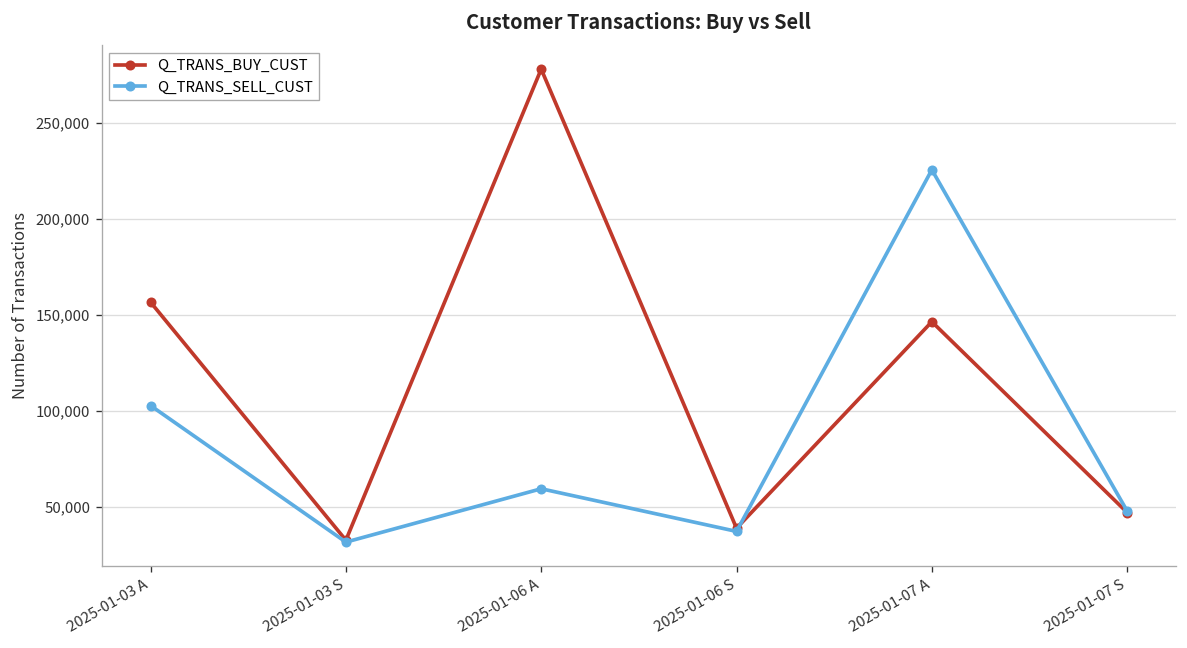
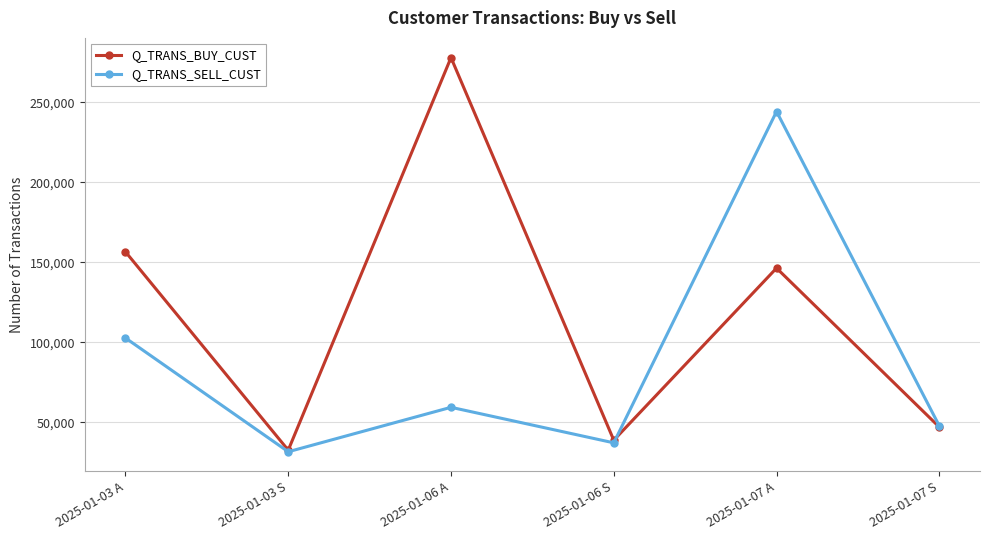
Q_TRANS_SELL_CUST, 2025-01-07 A: 226,000 -> 244,000
